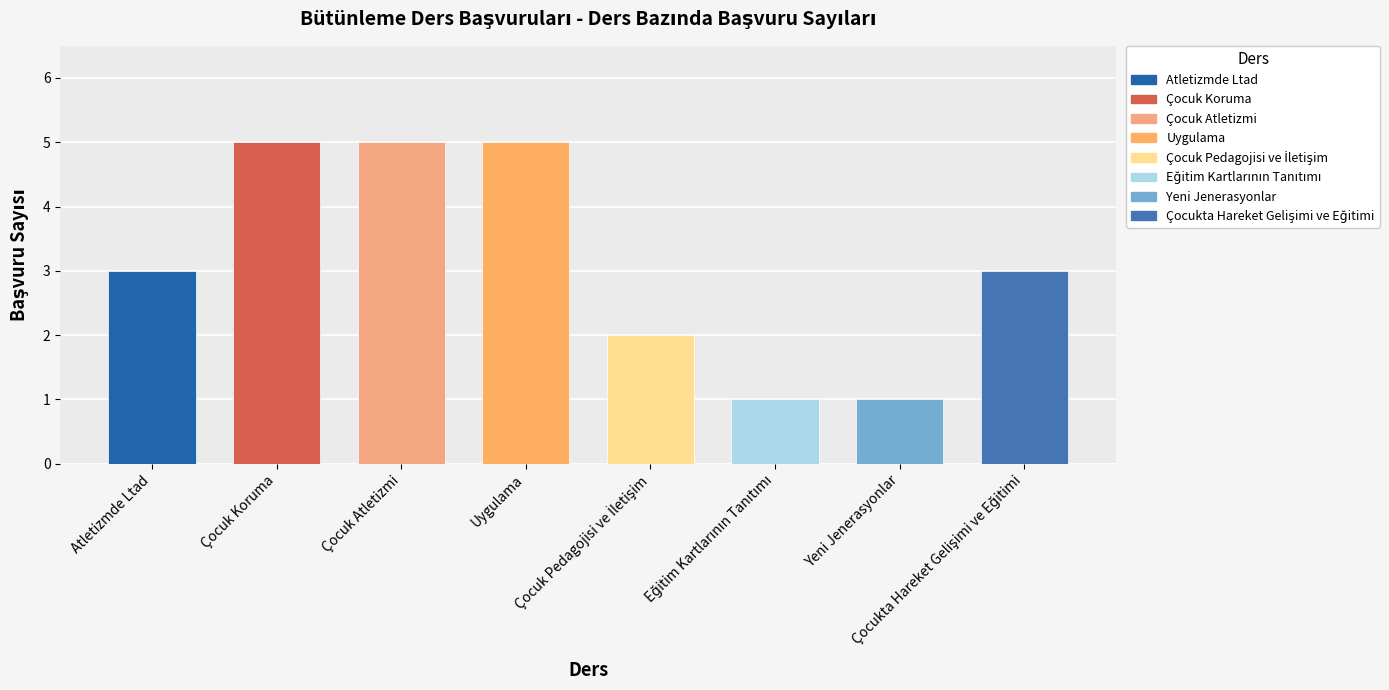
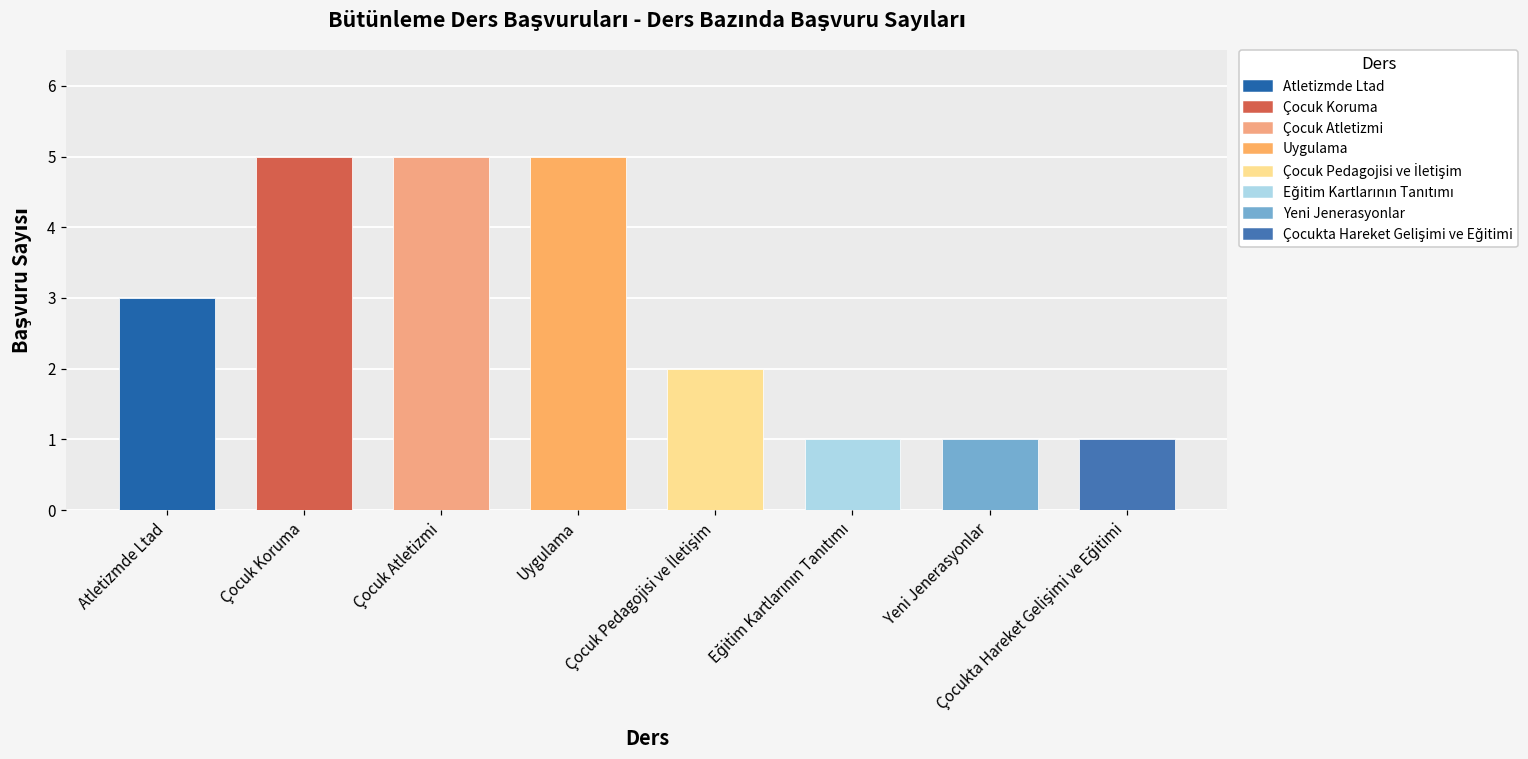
Çocukta Hareket Gelişimi ve Eğitimi: 3 -> 1
